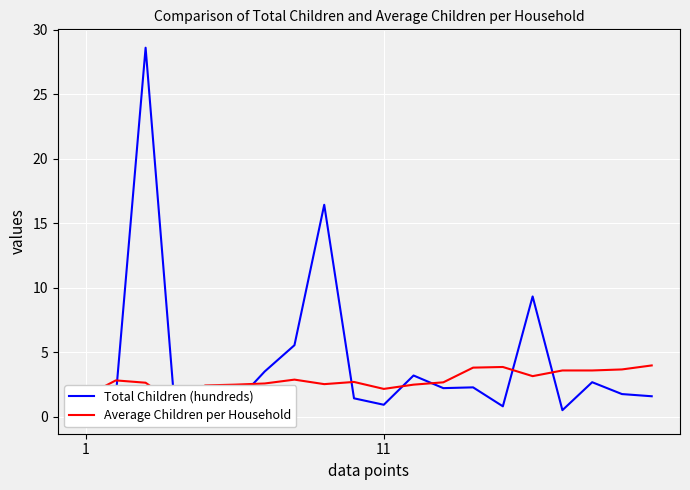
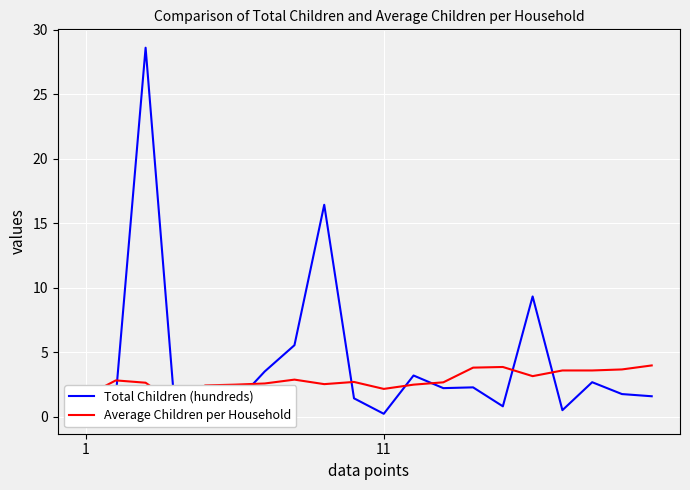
Total Children (hundreds), 11: 0.9 -> 0.2
